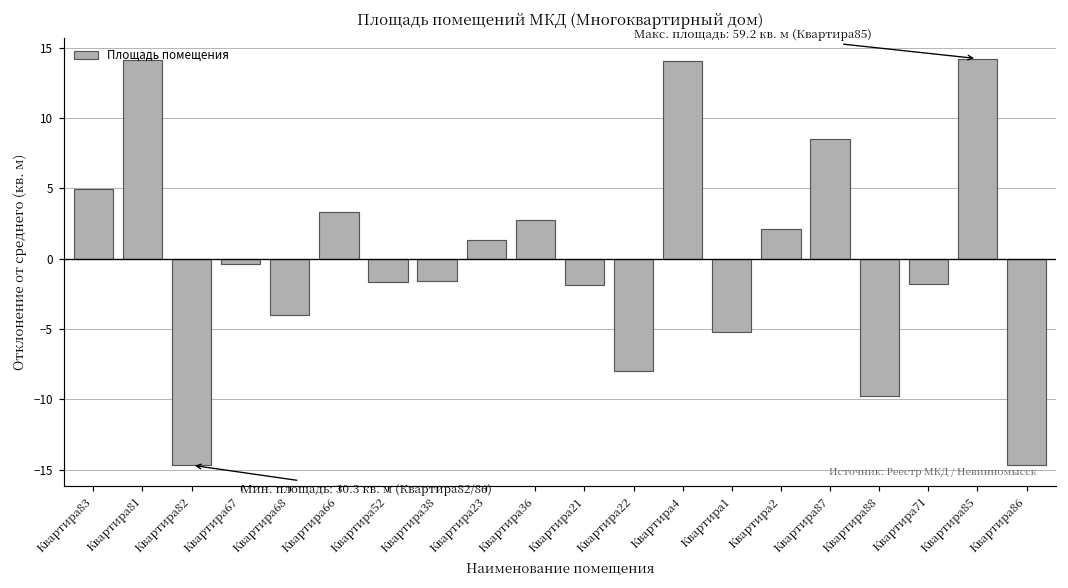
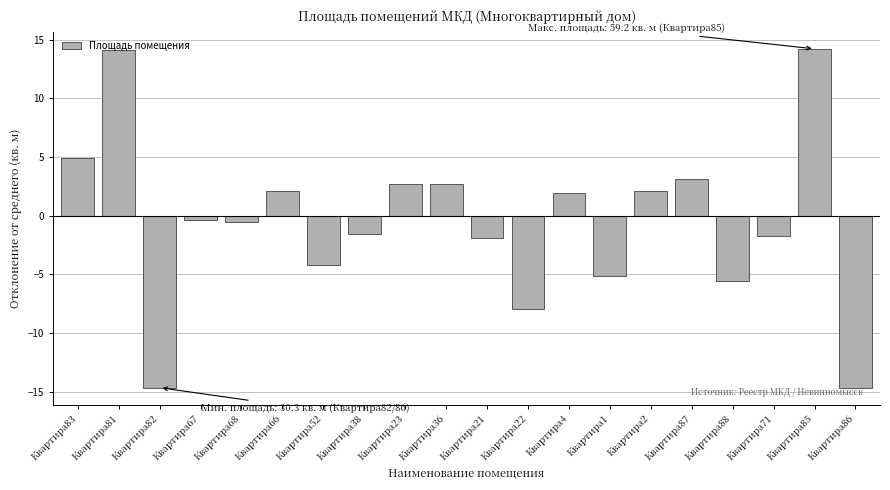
Квартира68: -4.0 -> -0.6
Квартира66: 3.3 -> 2.1
Квартира52: -1.7 -> -4.2
Квартира23: 1.3 -> 2.7
Квартира4: 14.0 -> 1.9
Квартира87: 8.5 -> 3.1
Квартира88: -9.8 -> -5.6
